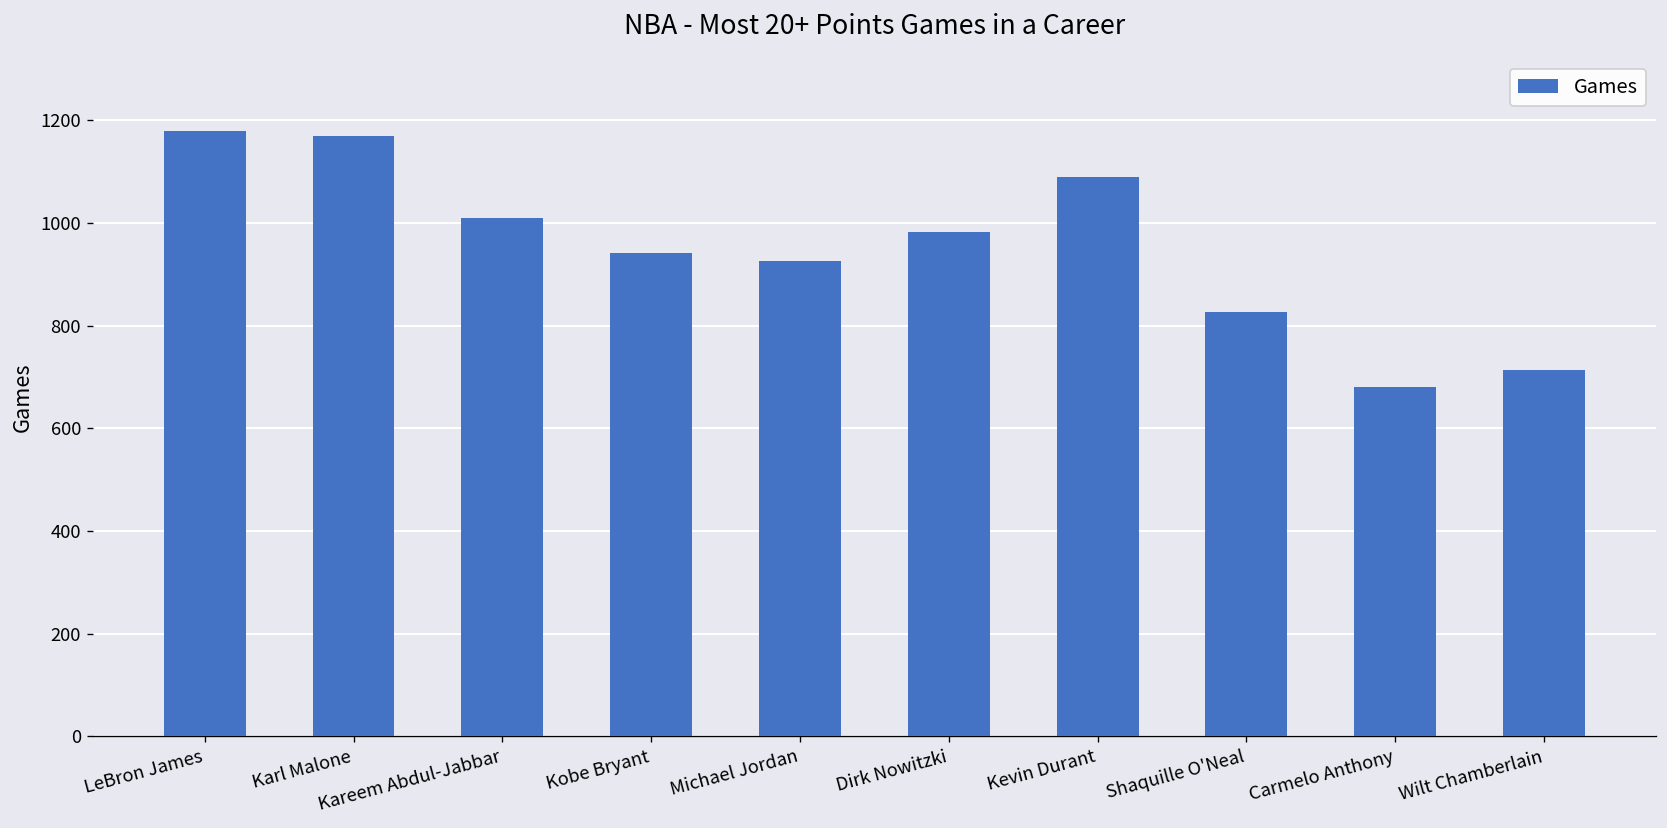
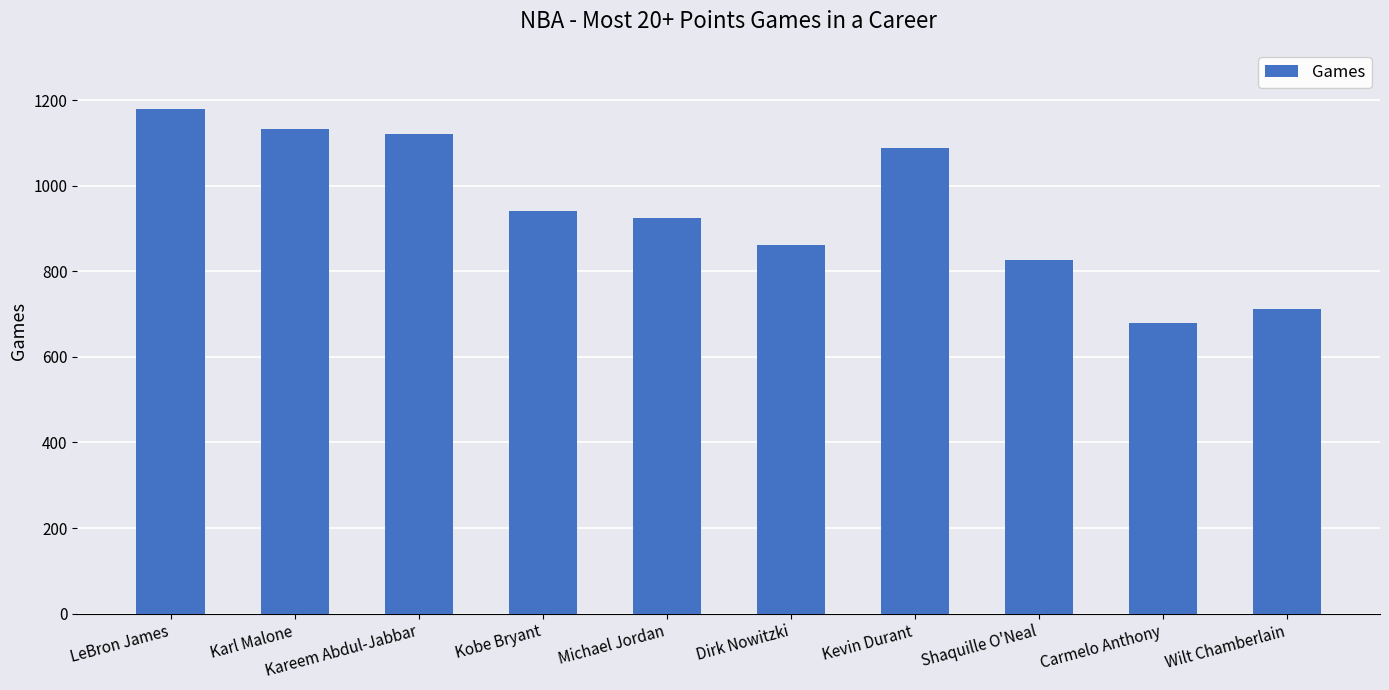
Karl Malone: 1170 -> 1130
Kareem Abdul-Jabbar: 1010 -> 1120
Dirk Nowitzki: 980 -> 860
